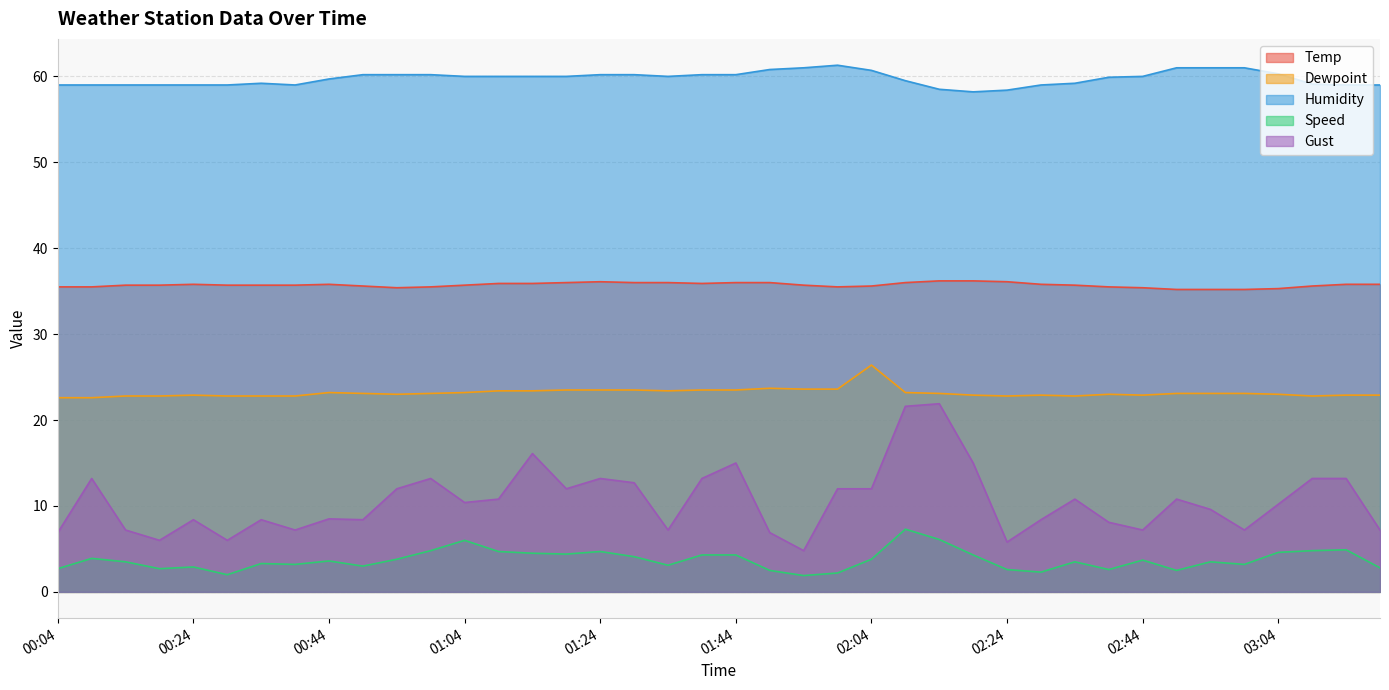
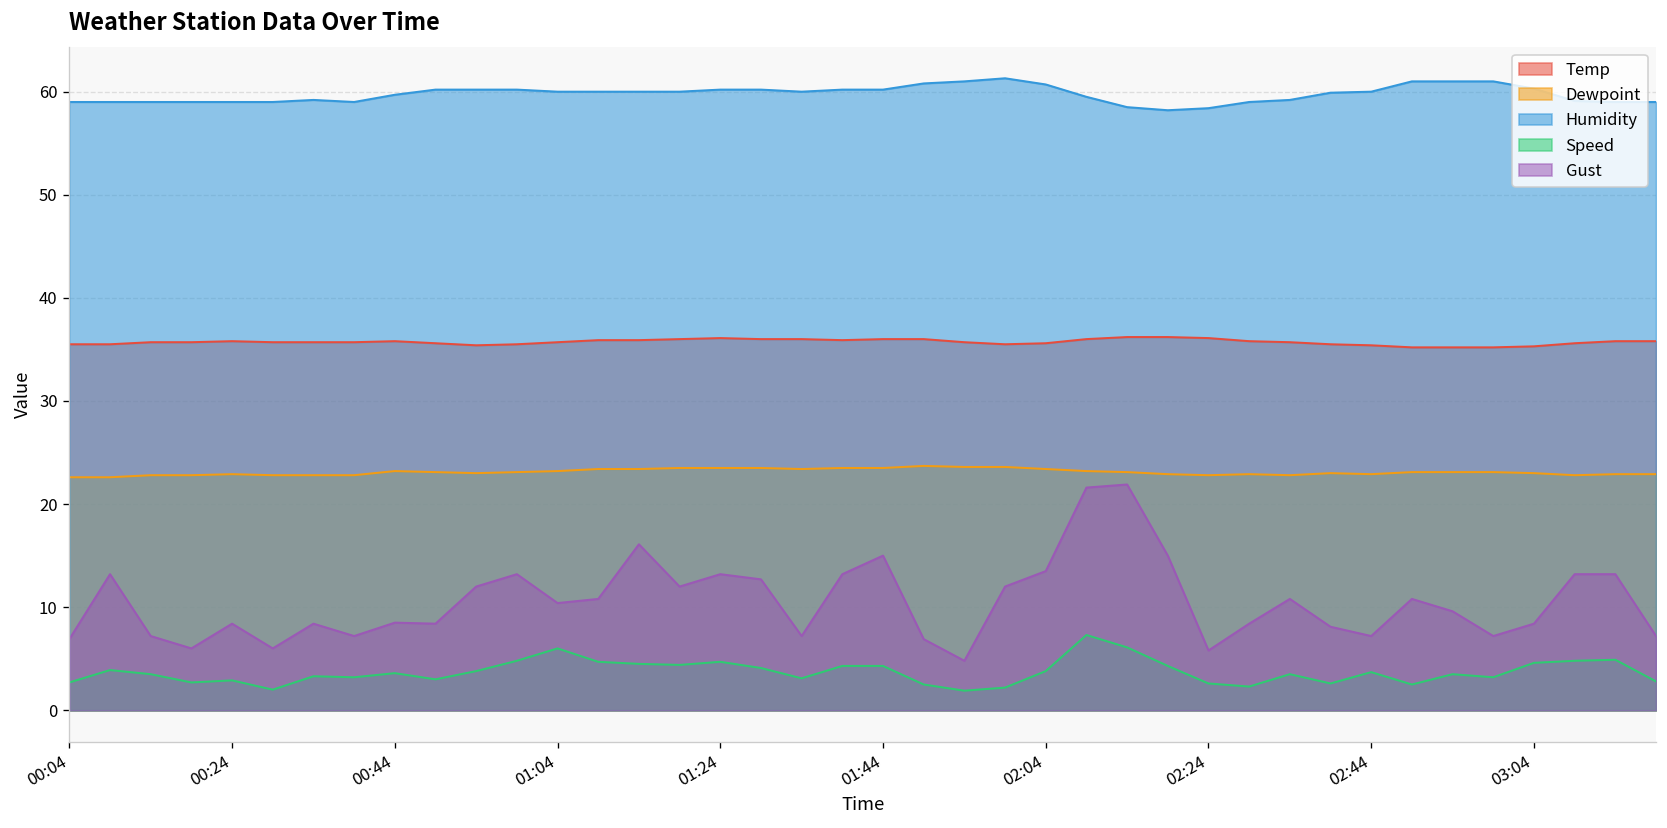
Dewpoint, 02:04: 26 -> 23
Gust, 02:04: 12 -> 14
Gust, 03:04: 10 -> 8
